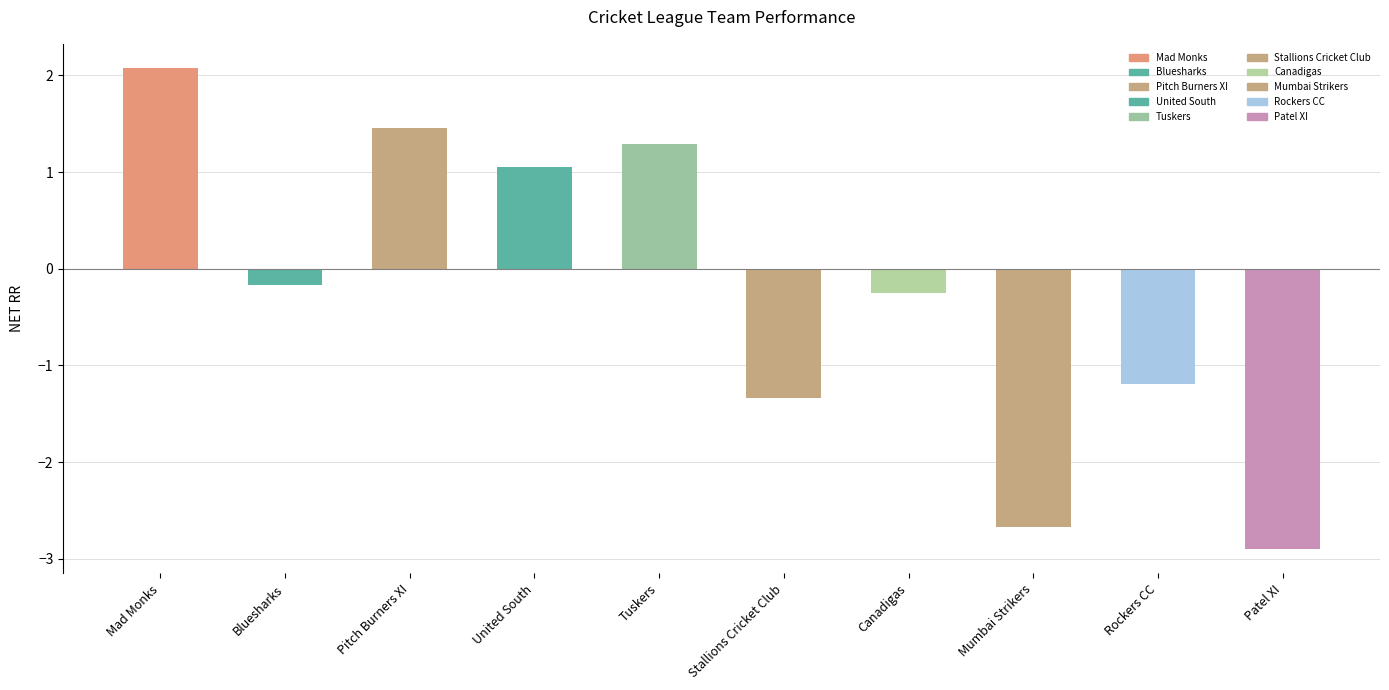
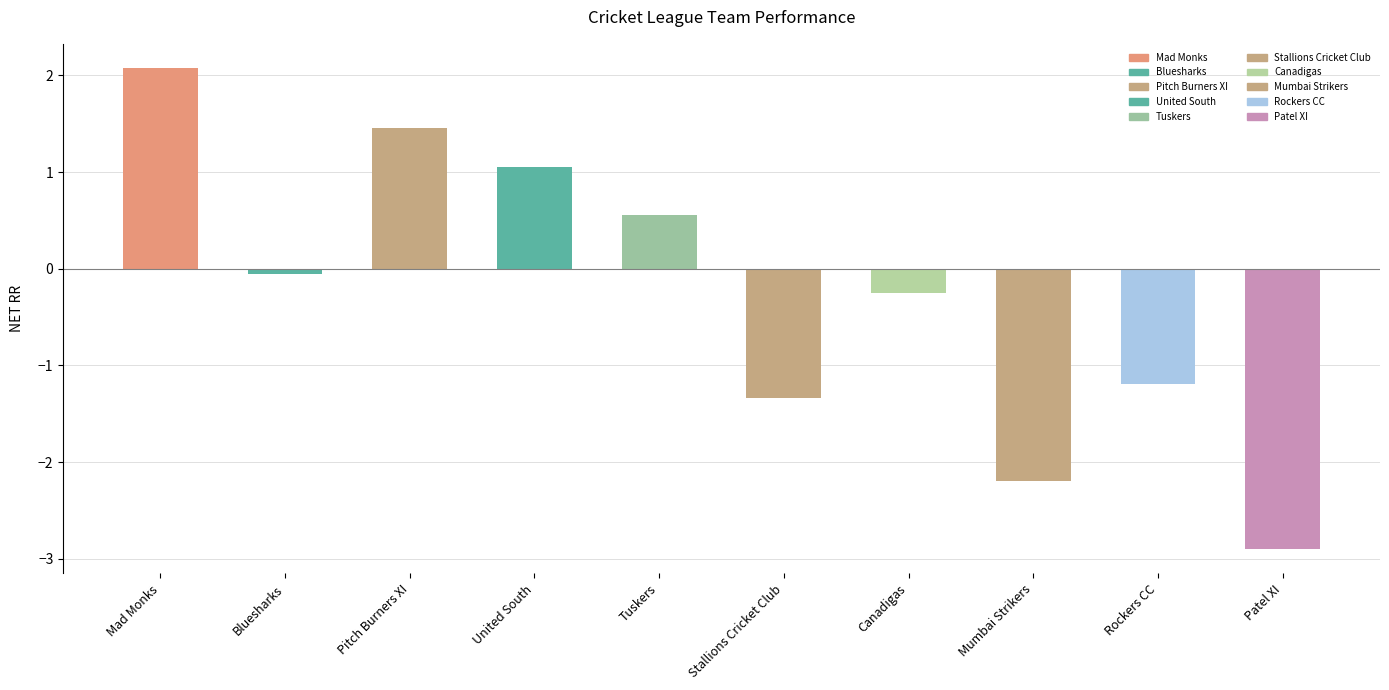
Bluesharks: -0.2 -> -0.1
Tuskers: 1.3 -> 0.6
Mumbai Strikers: -2.7 -> -2.2
